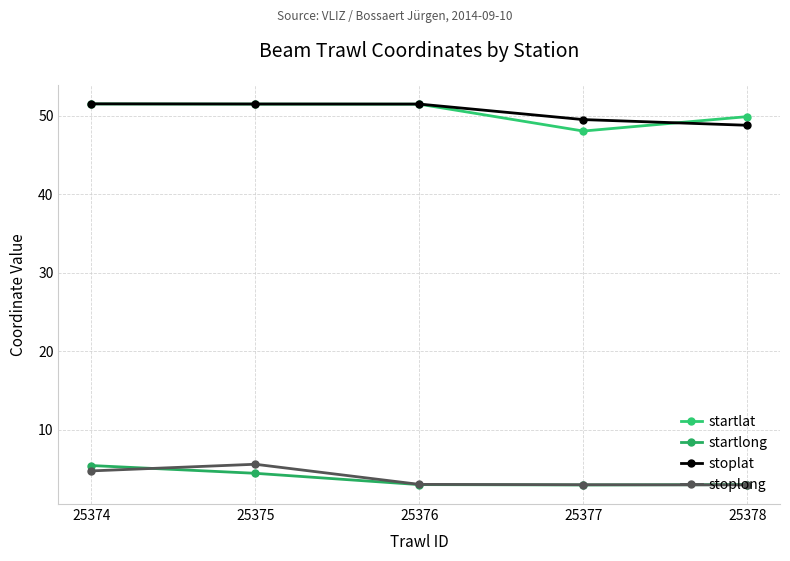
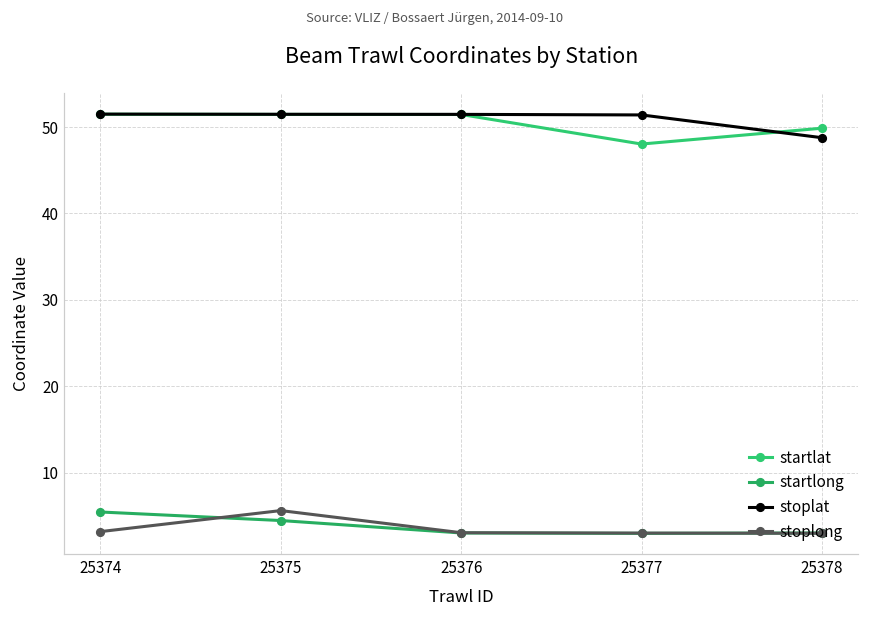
stoplong, 25374: 5 -> 3
stoplat, 25377: 49 -> 51
